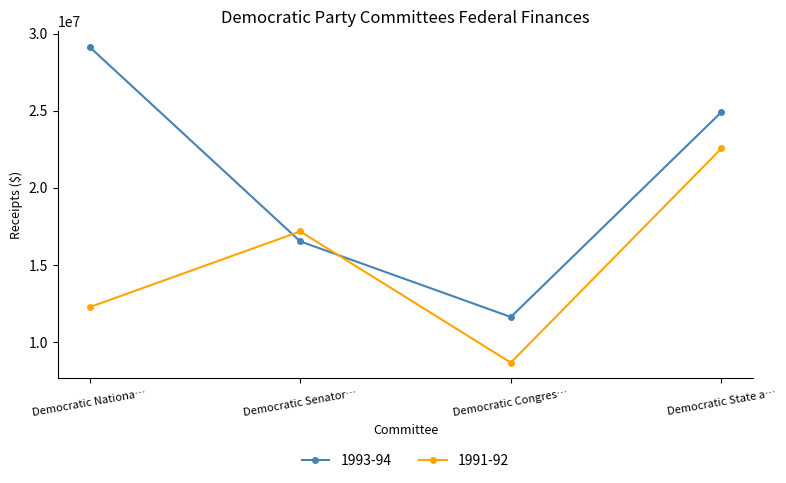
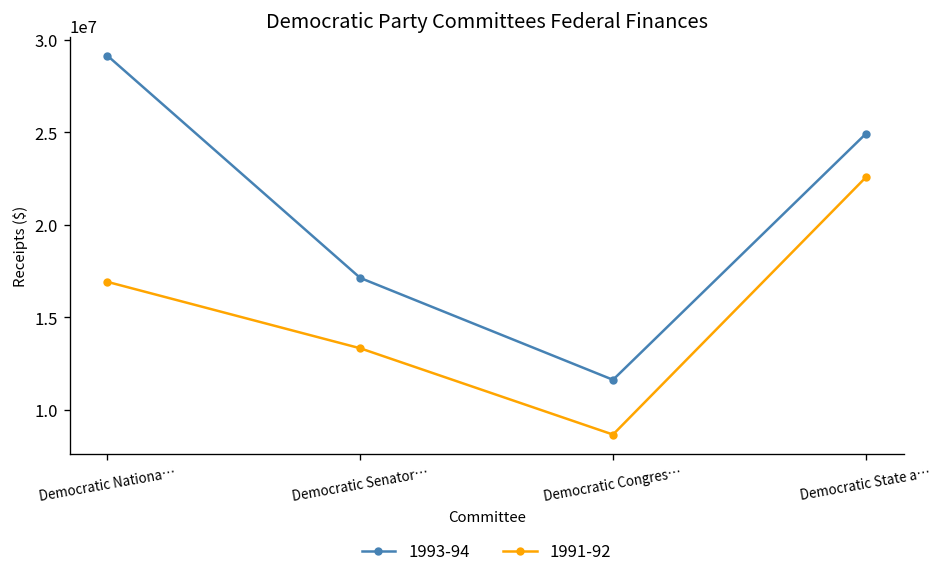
1991-92, Democratic Nationa…: 12300000 -> 16900000
1993-94, Democratic Senator…: 16500000 -> 17100000
1991-92, Democratic Senator…: 17200000 -> 13300000
